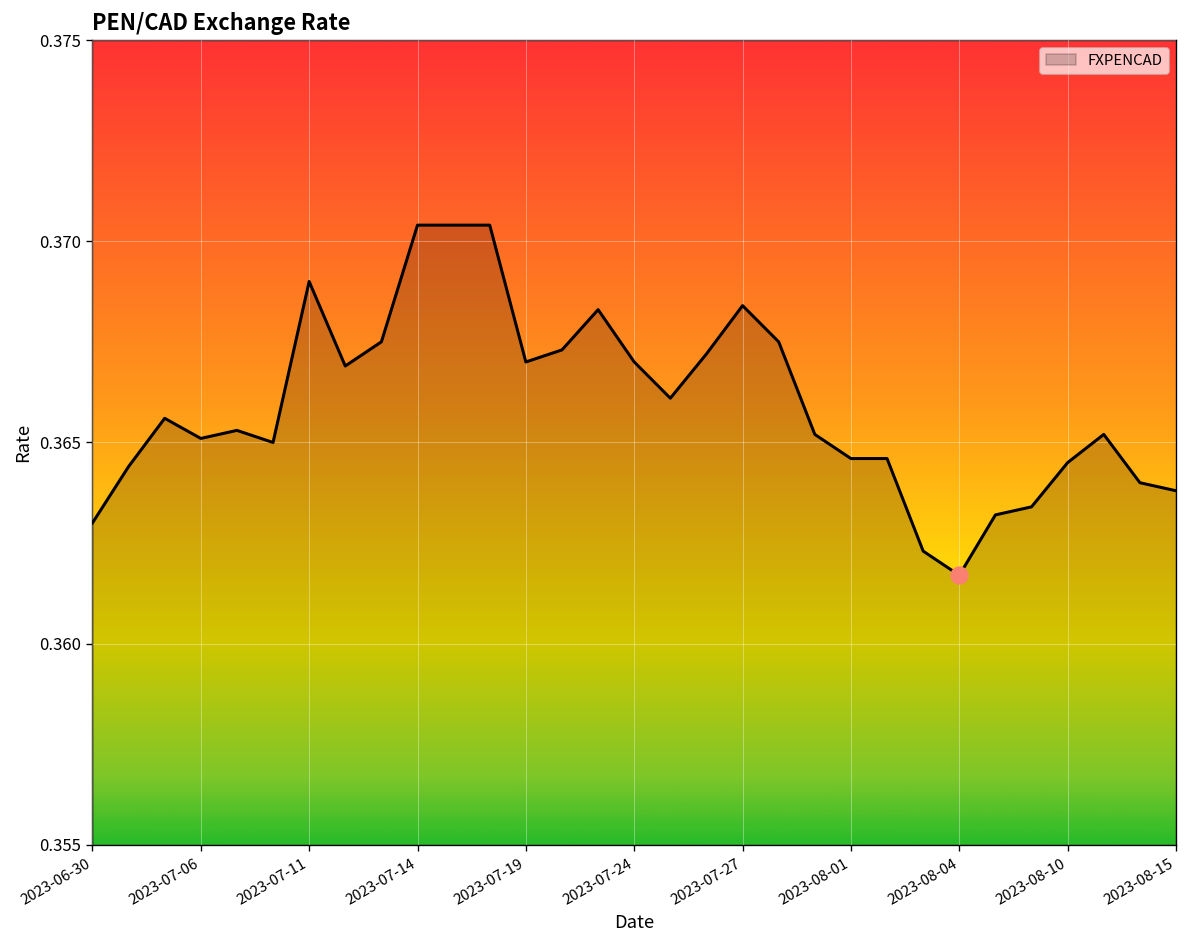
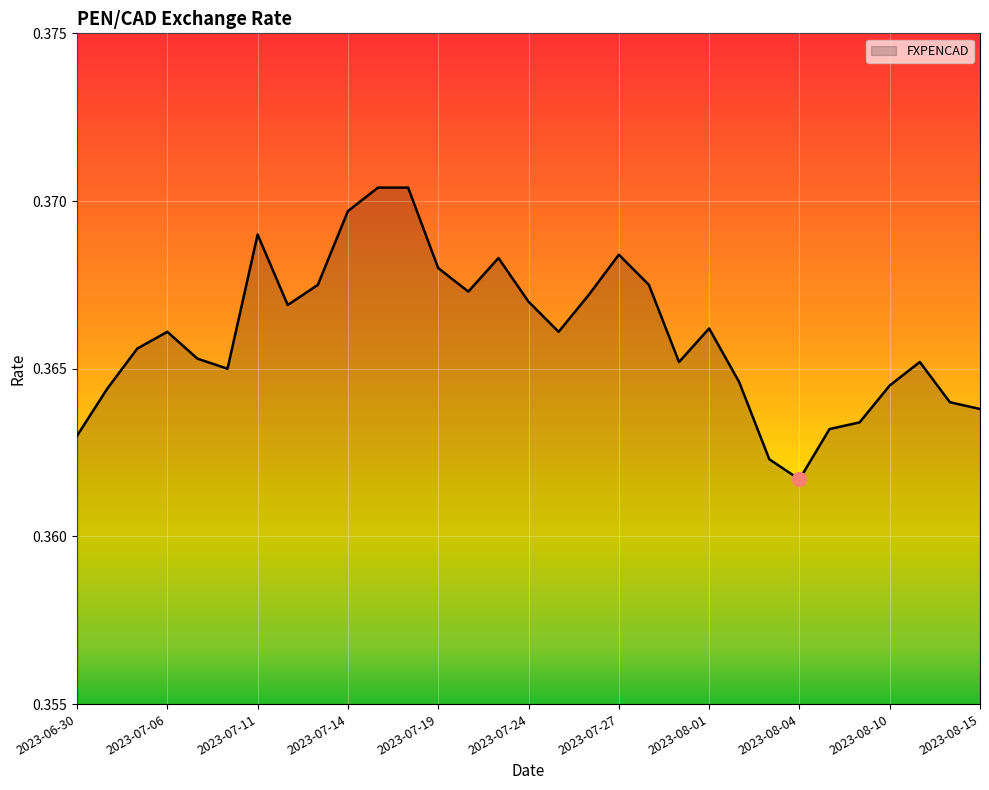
FXPENCAD, 2023-07-06: 0.3651 -> 0.3661
FXPENCAD, 2023-07-14: 0.3704 -> 0.3697
FXPENCAD, 2023-07-19: 0.367 -> 0.368
FXPENCAD, 2023-08-01: 0.3646 -> 0.3662
